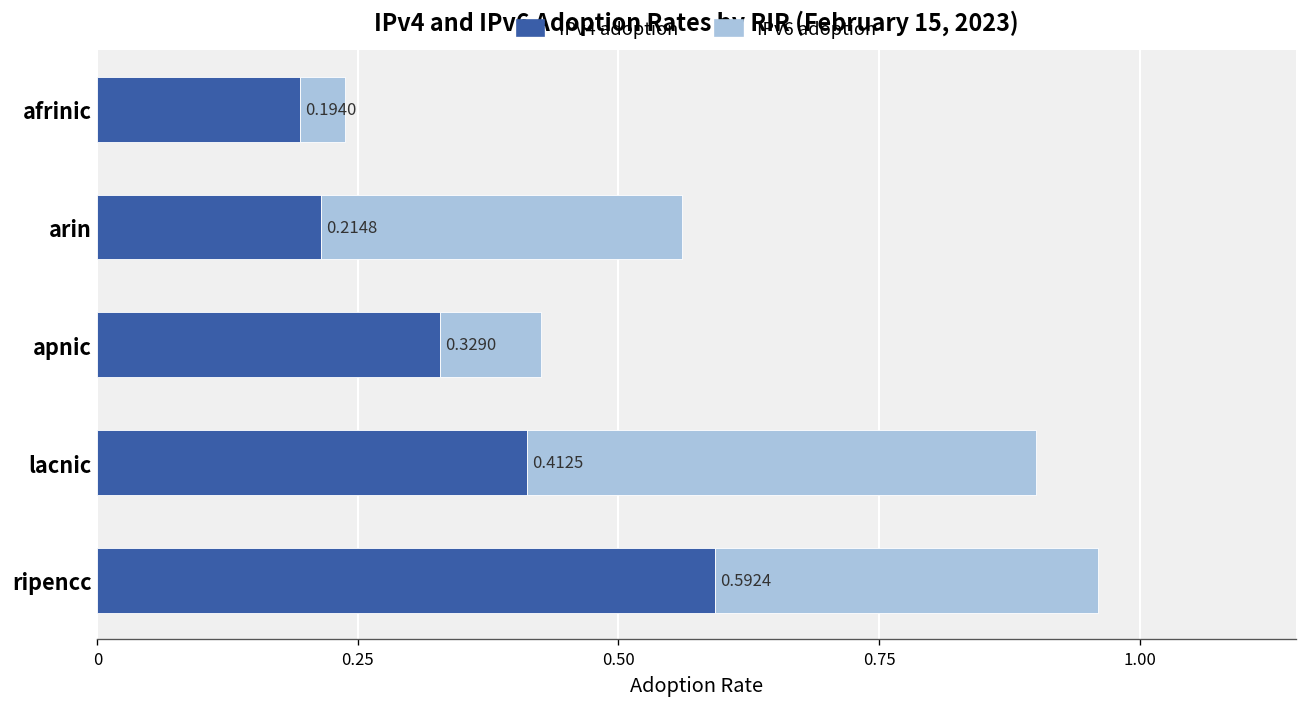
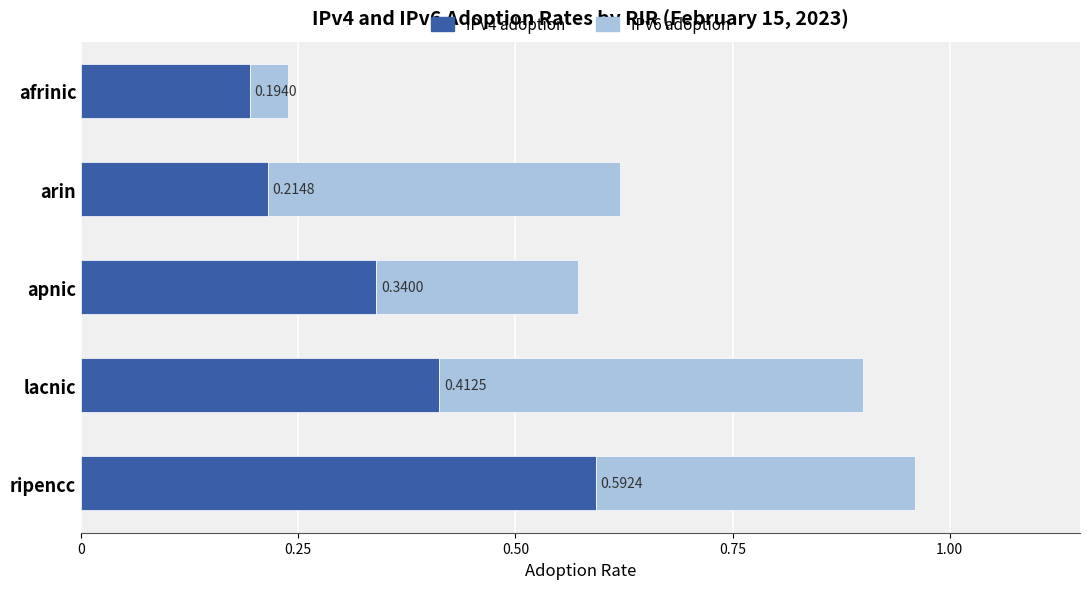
IPv6 adoption, arin: 0.35 -> 0.41
IPv4 adoption, apnic: 0.3290 -> 0.3400
IPv6 adoption, apnic: 0.10 -> 0.23
